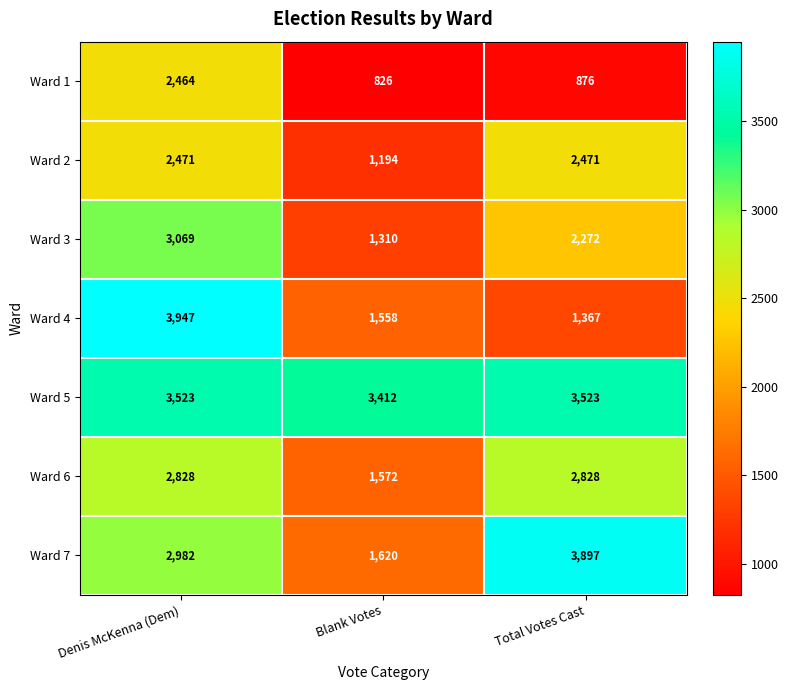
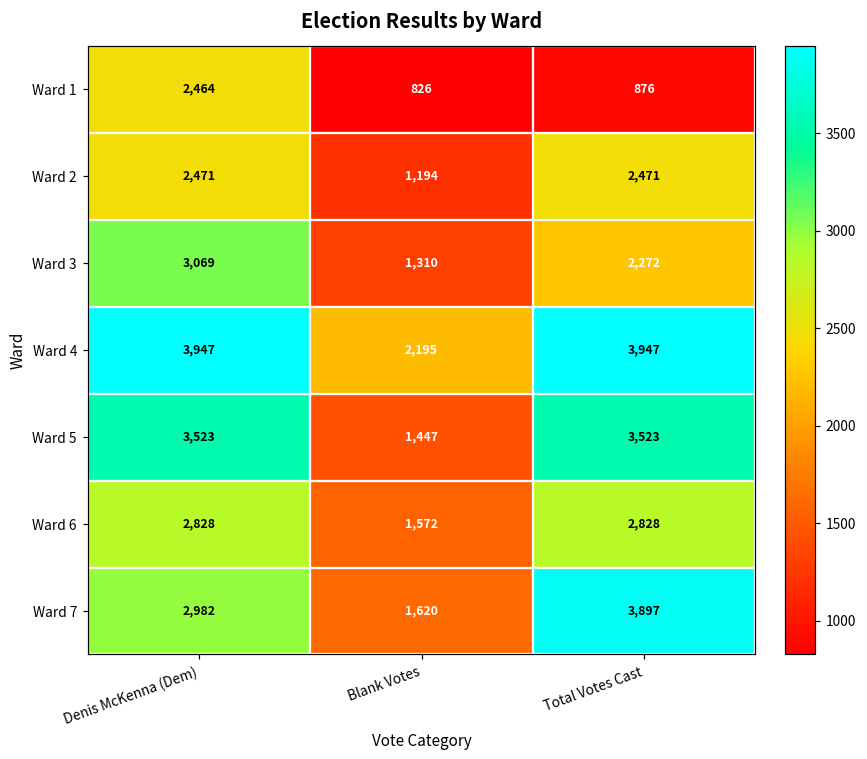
Ward 4, Blank Votes: 1,558 -> 2,195
Ward 4, Total Votes Cast: 1,367 -> 3,947
Ward 5, Blank Votes: 3,412 -> 1,447
